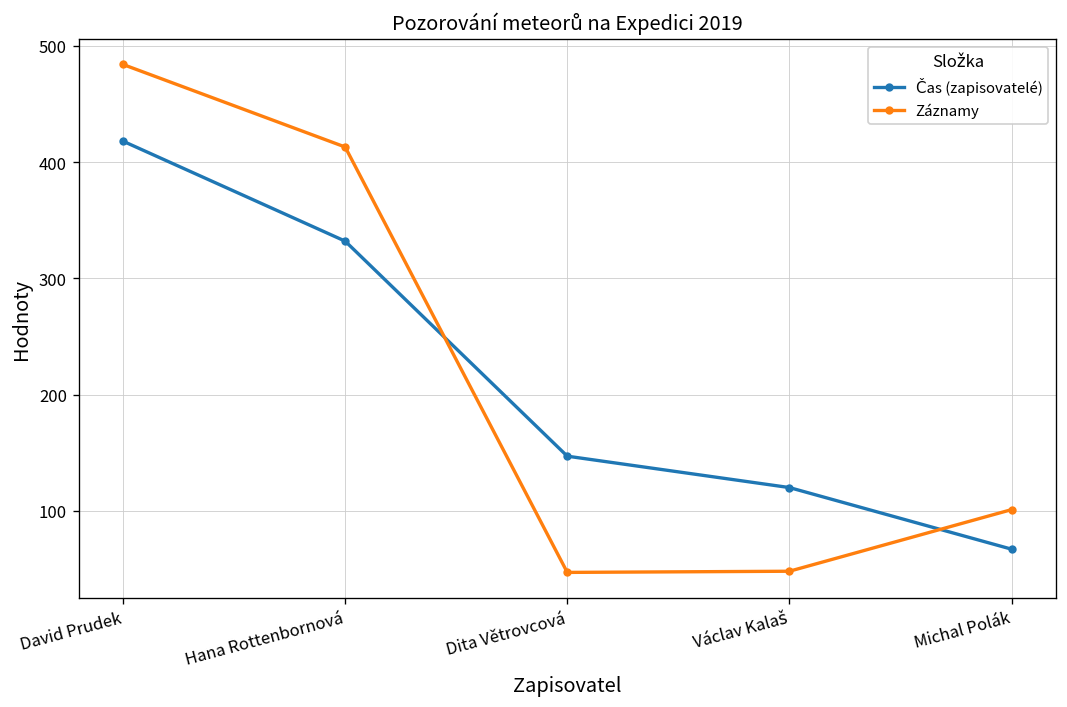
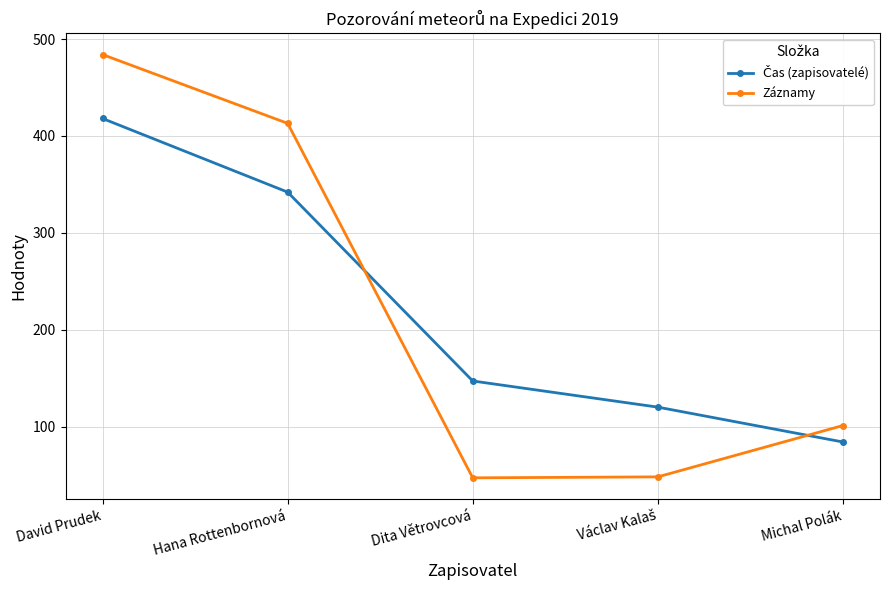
Čas (zapisovatelé), Hana Rottenbornová: 330 -> 340
Čas (zapisovatelé), Michal Polák: 70 -> 80
